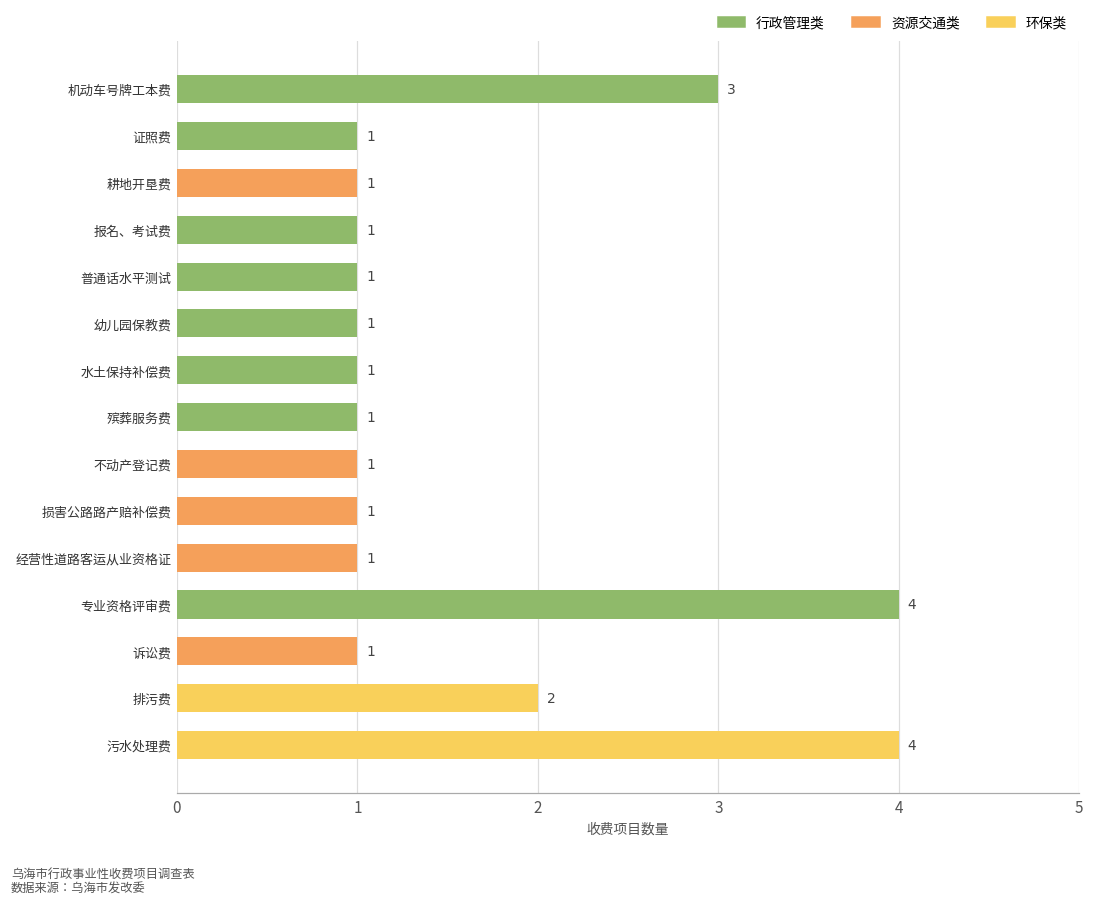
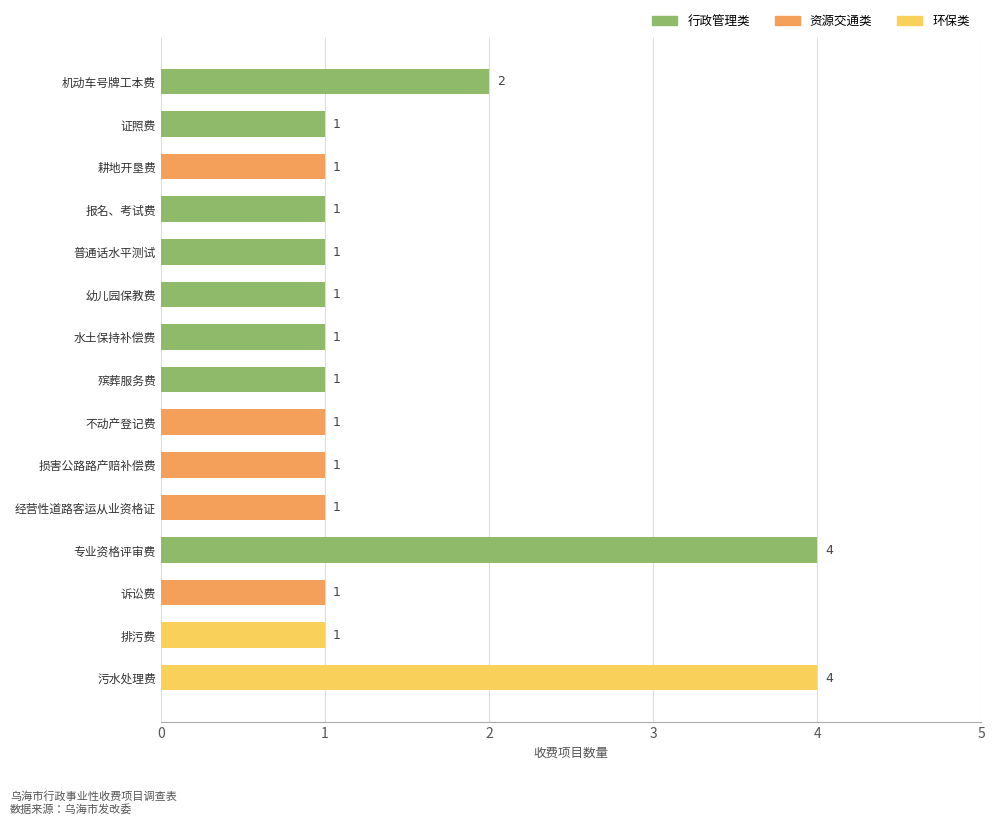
机动车号牌工本费: 3 -> 2
排污费: 2 -> 1
